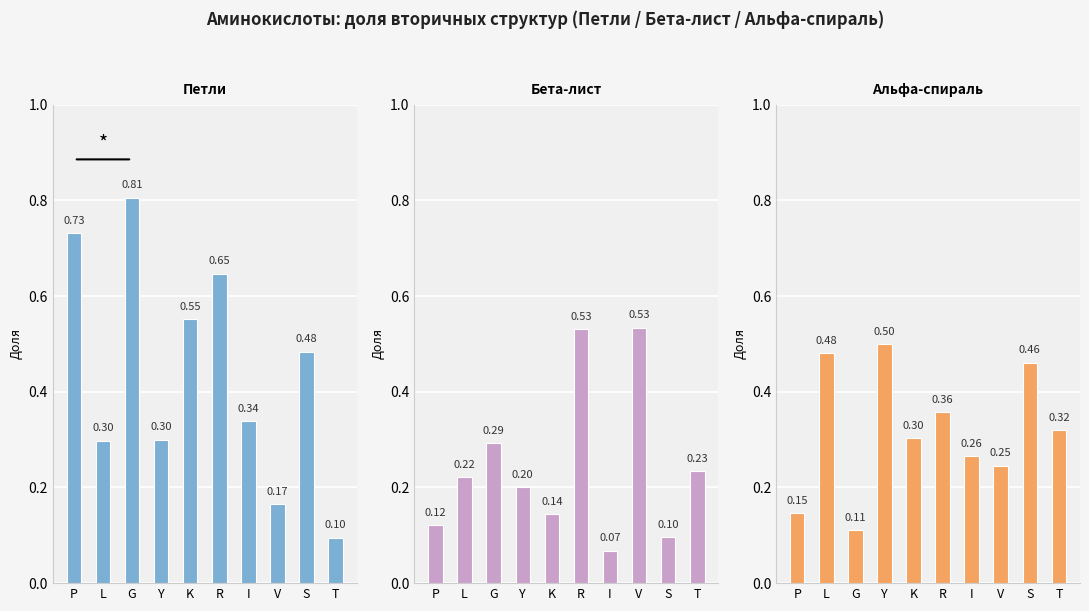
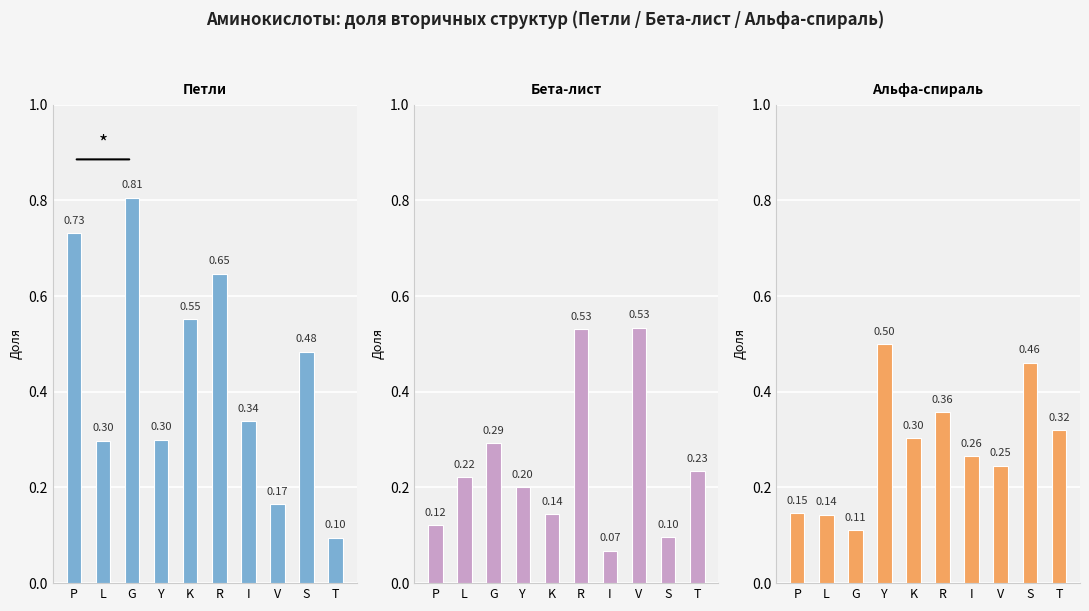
Альфа-спираль, L: 0.48 -> 0.14
